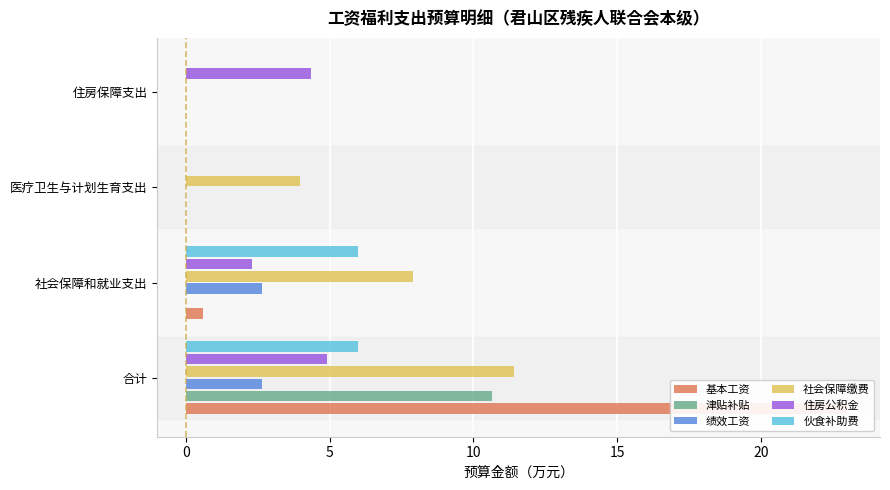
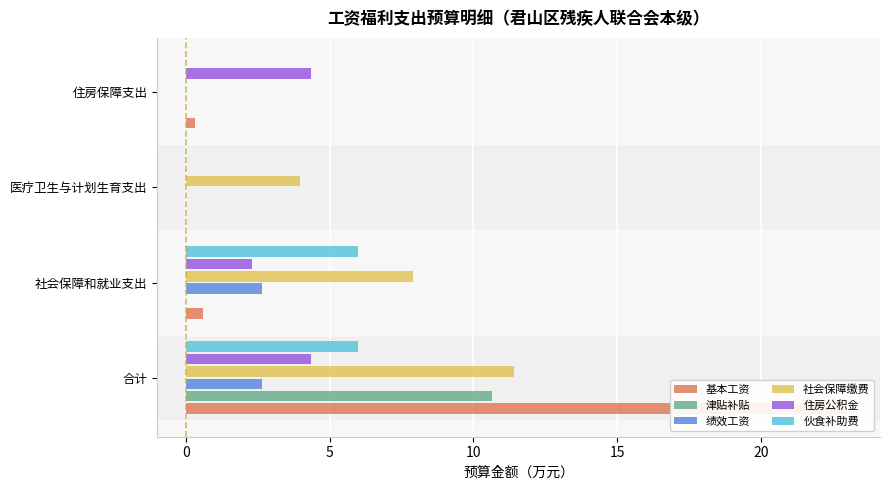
基本工资, 住房保障支出: 0.0 -> 0.3
住房公积金, 合计: 4.9 -> 4.4
